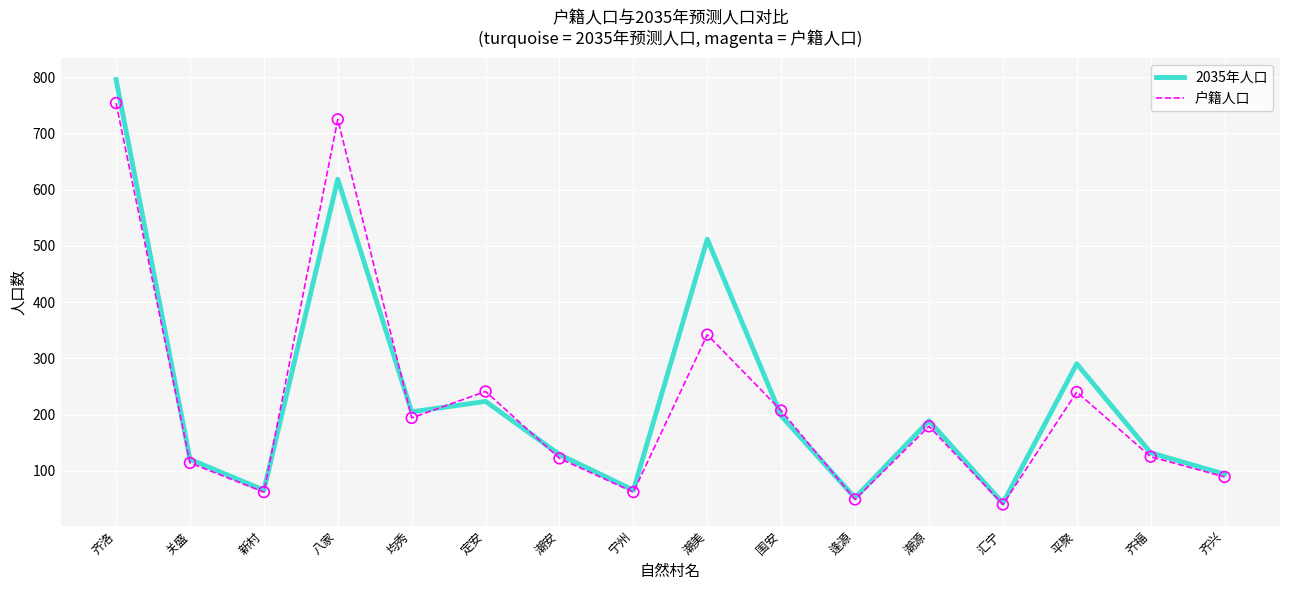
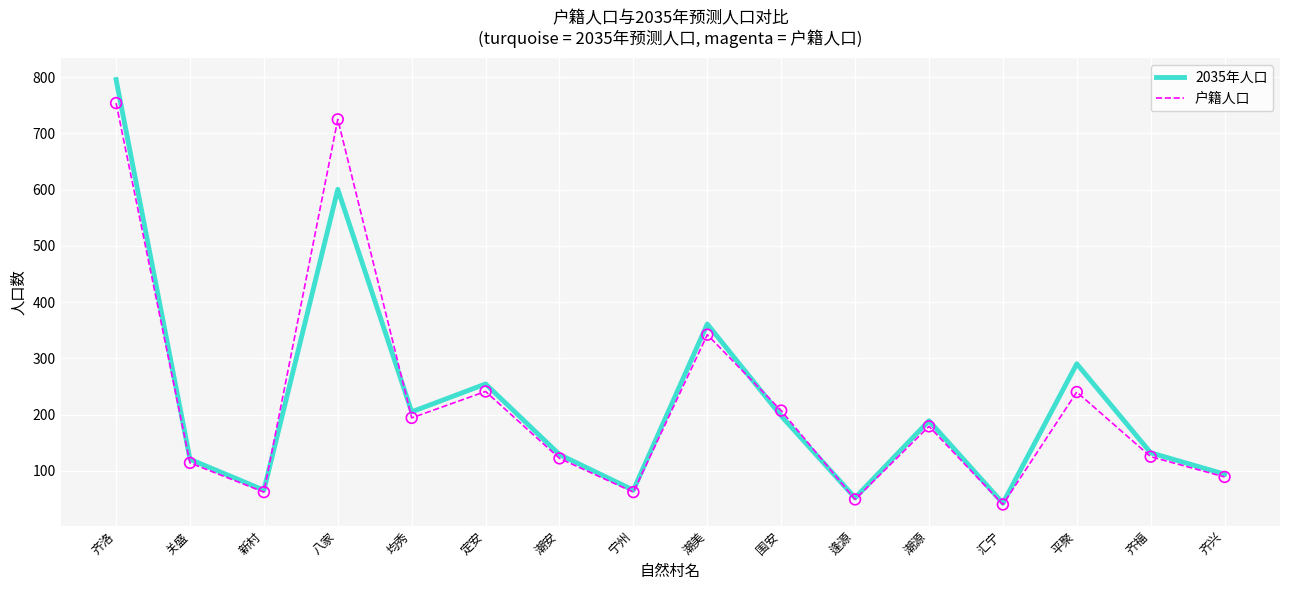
2035年人口, 八家: 620 -> 600
2035年人口, 定安: 220 -> 250
2035年人口, 潮美: 510 -> 360
